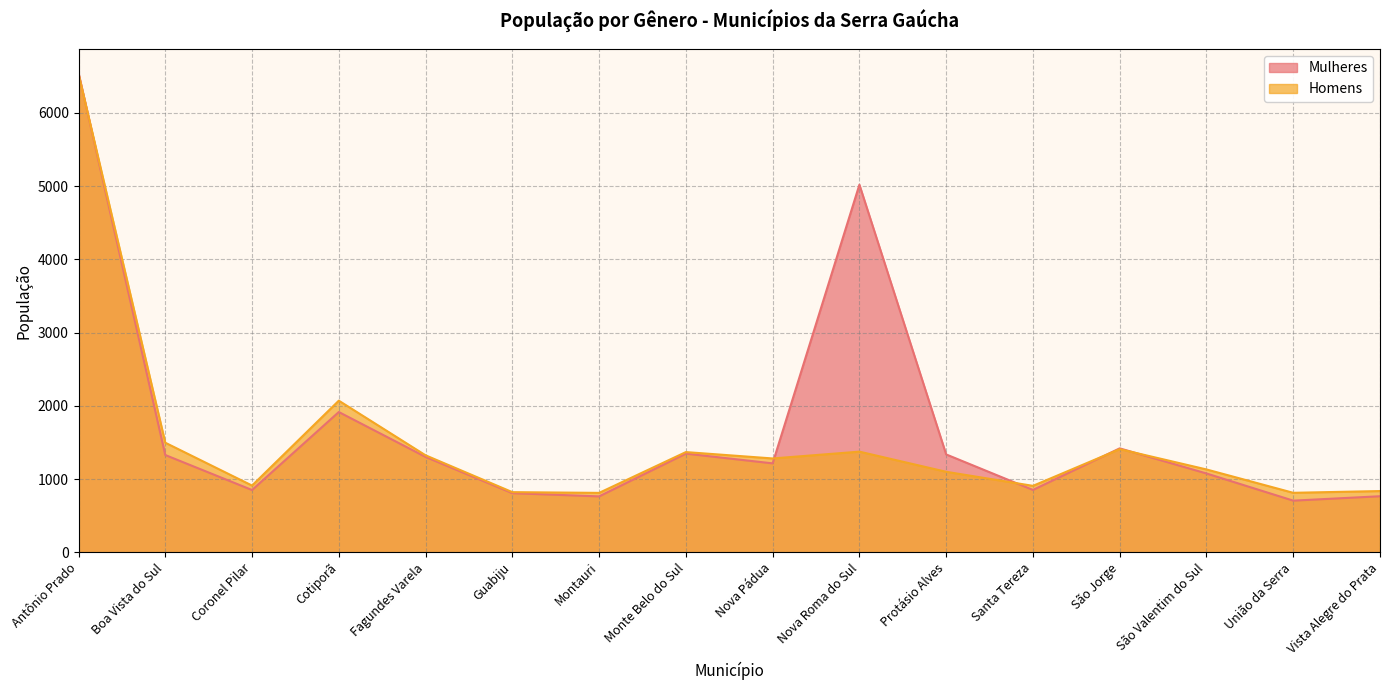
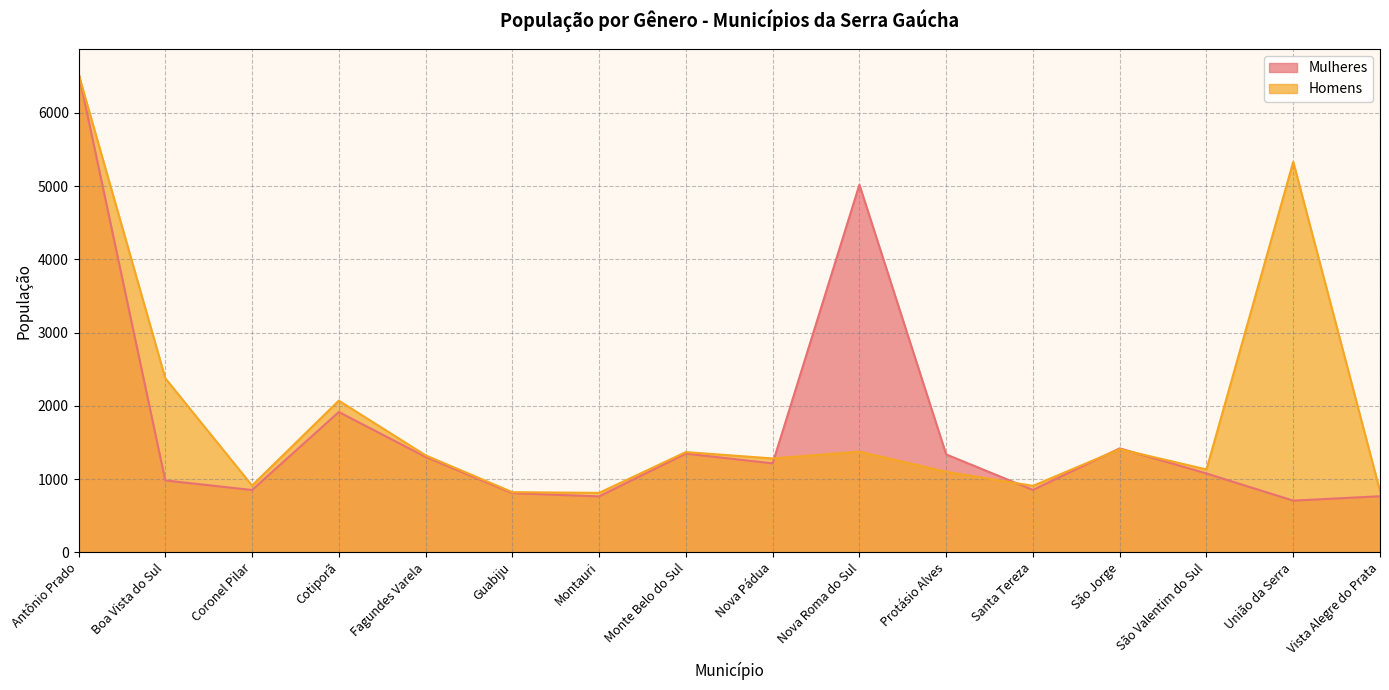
Mulheres, Boa Vista do Sul: 1300 -> 1000
Homens, Boa Vista do Sul: 1500 -> 2400
Homens, União da Serra: 800 -> 5300
